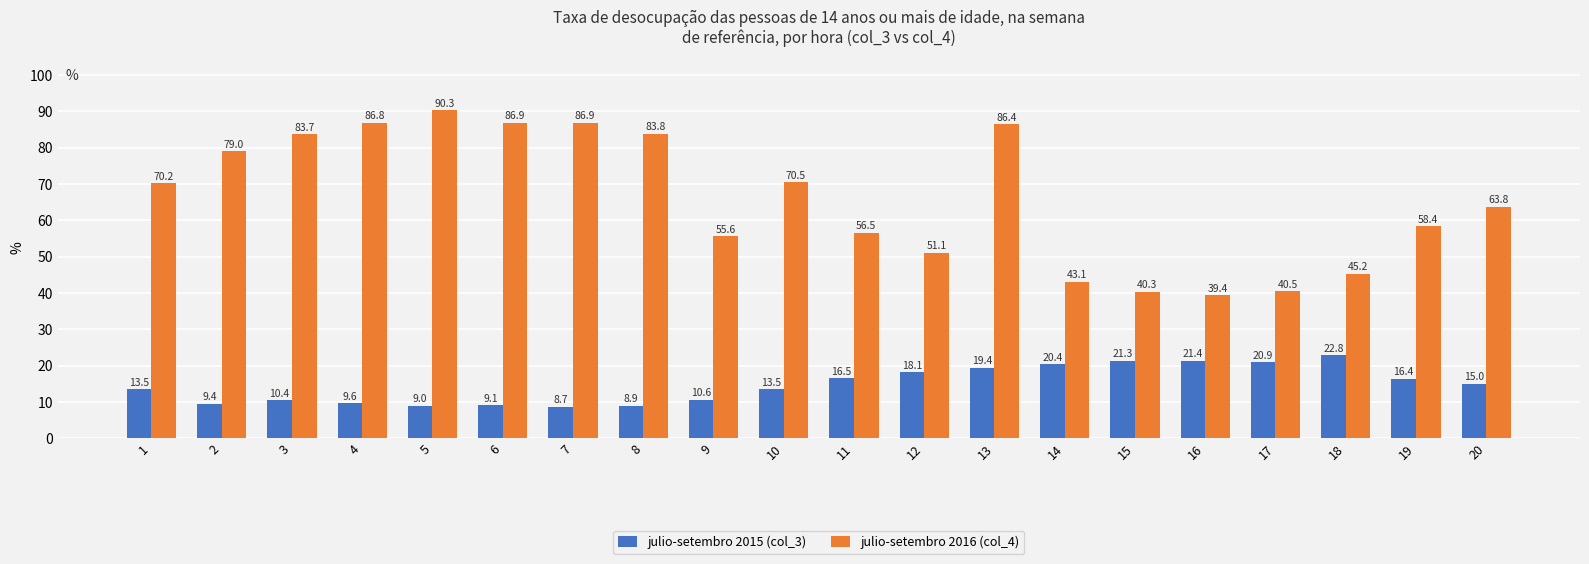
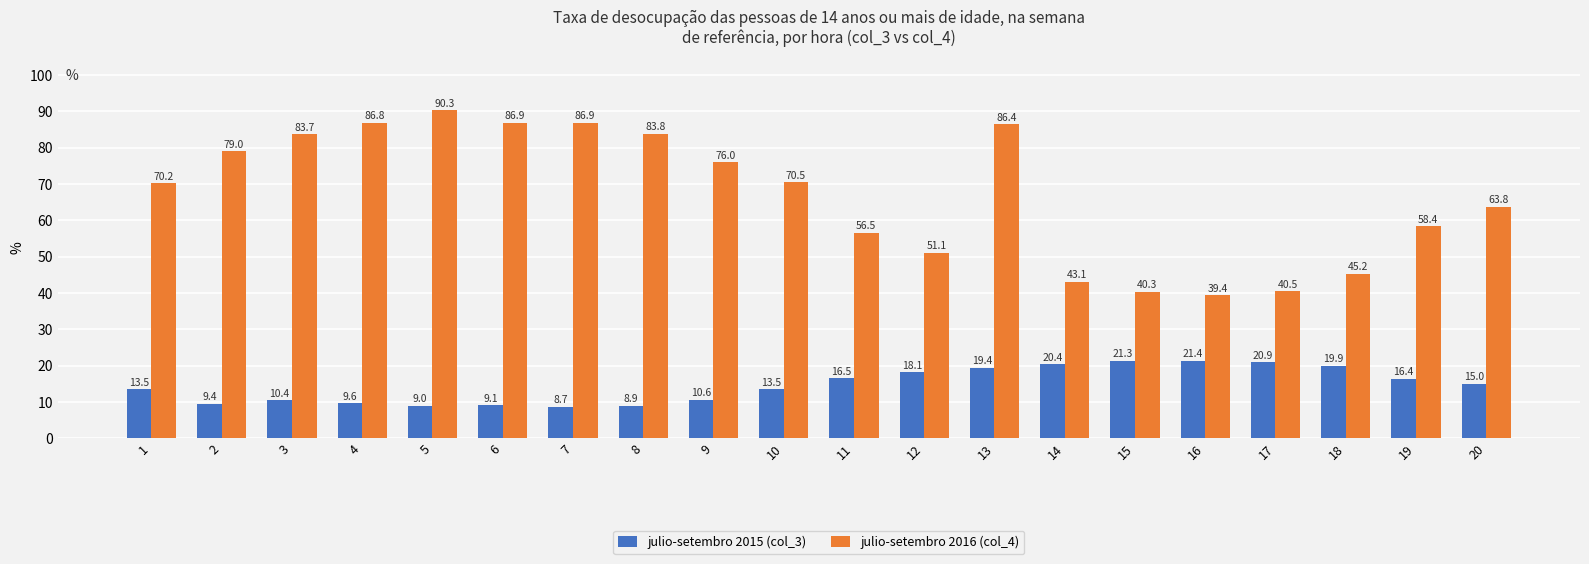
julio-setembro 2016 (col_4), 9: 55.6 -> 76.0
julio-setembro 2015 (col_3), 18: 22.8 -> 19.9
